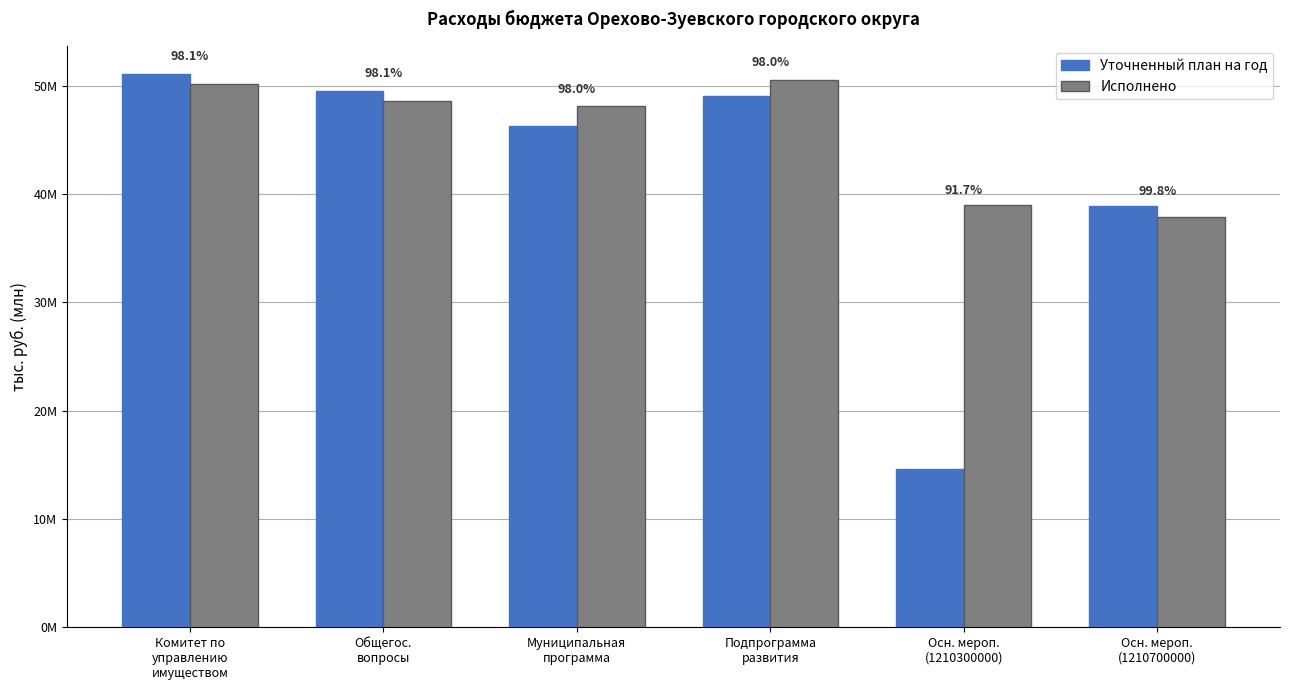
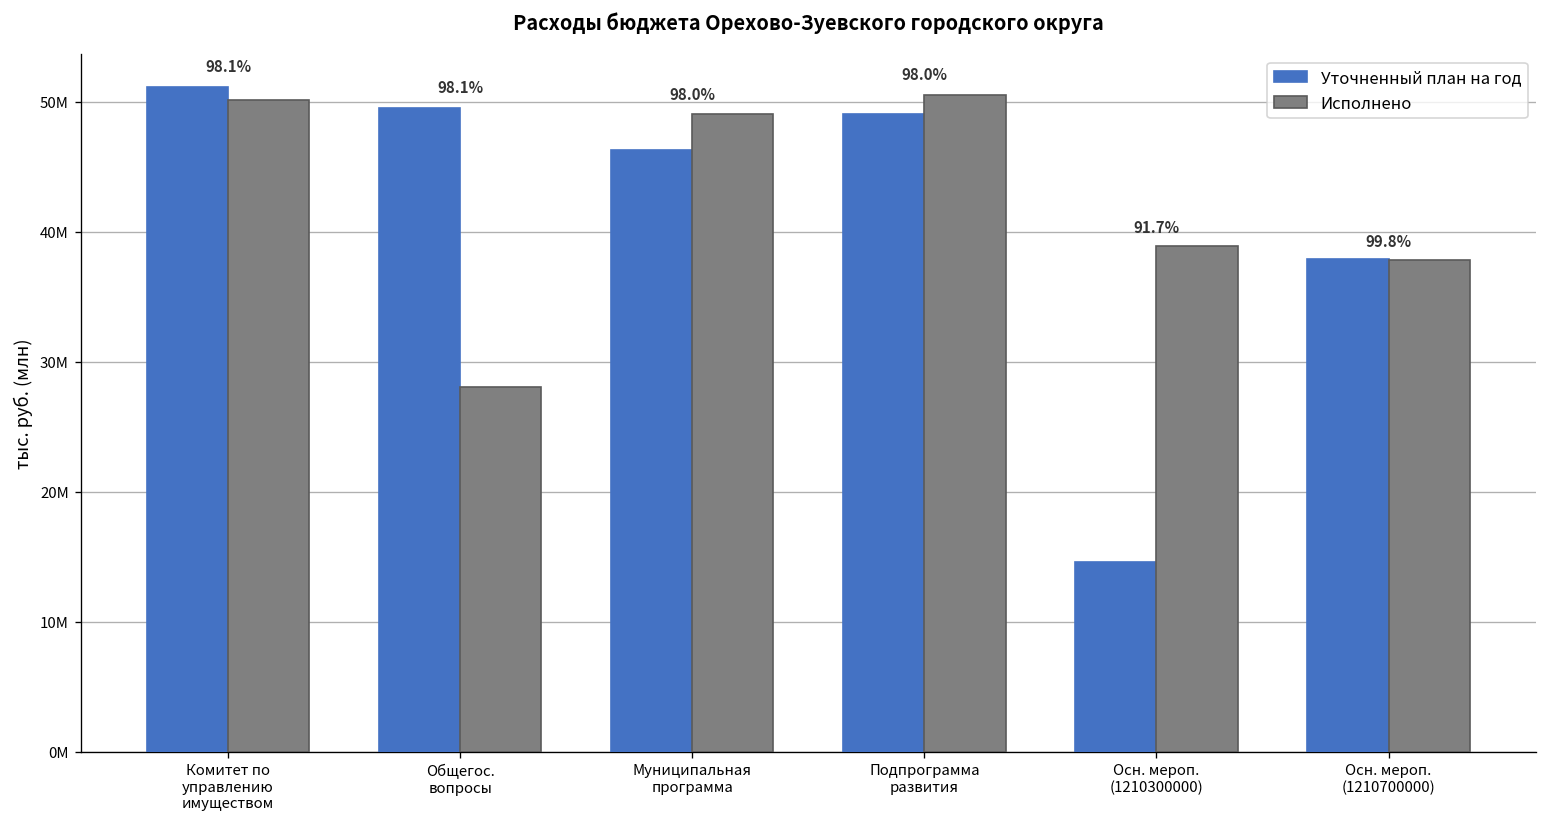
Исполнено, Общегос. вопросы: 48600000 -> 28100000
Исполнено, Муниципальная программа: 48100000 -> 49000000
Уточненный план на год, Осн. мероп. (1210700000): 38900000 -> 37900000
